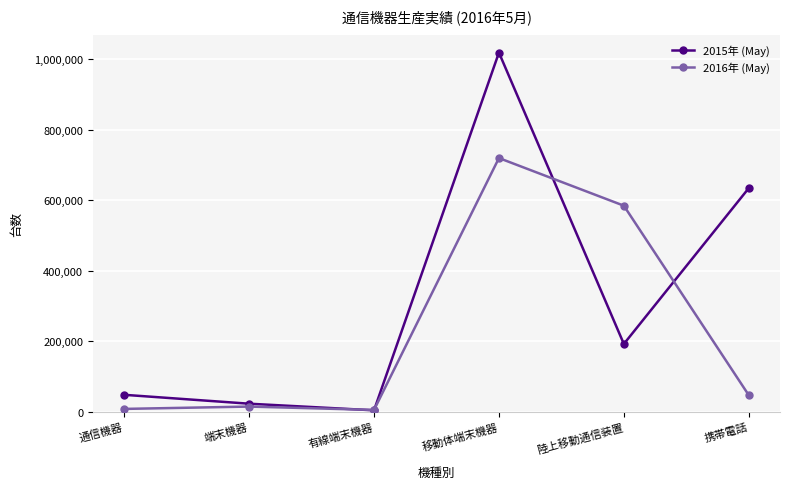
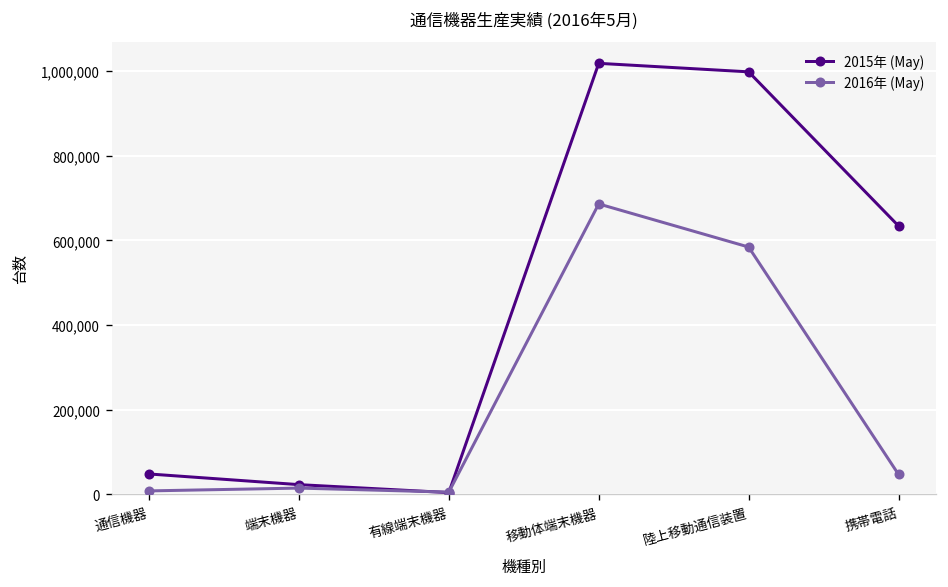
2016年 (May), 移動体端末機器: 720,000 -> 690,000
2015年 (May), 陸上移動通信装置: 190,000 -> 1,000,000
